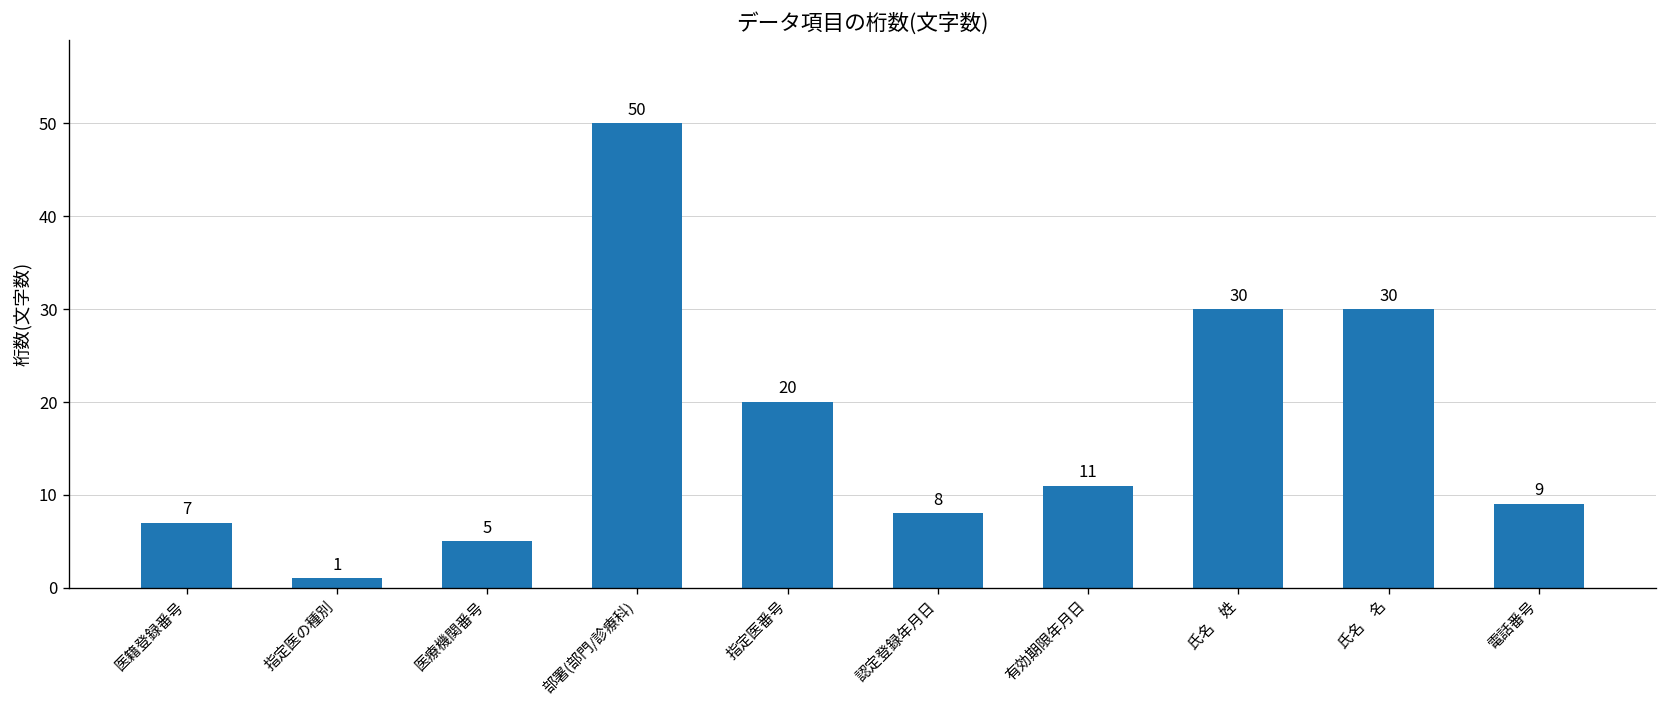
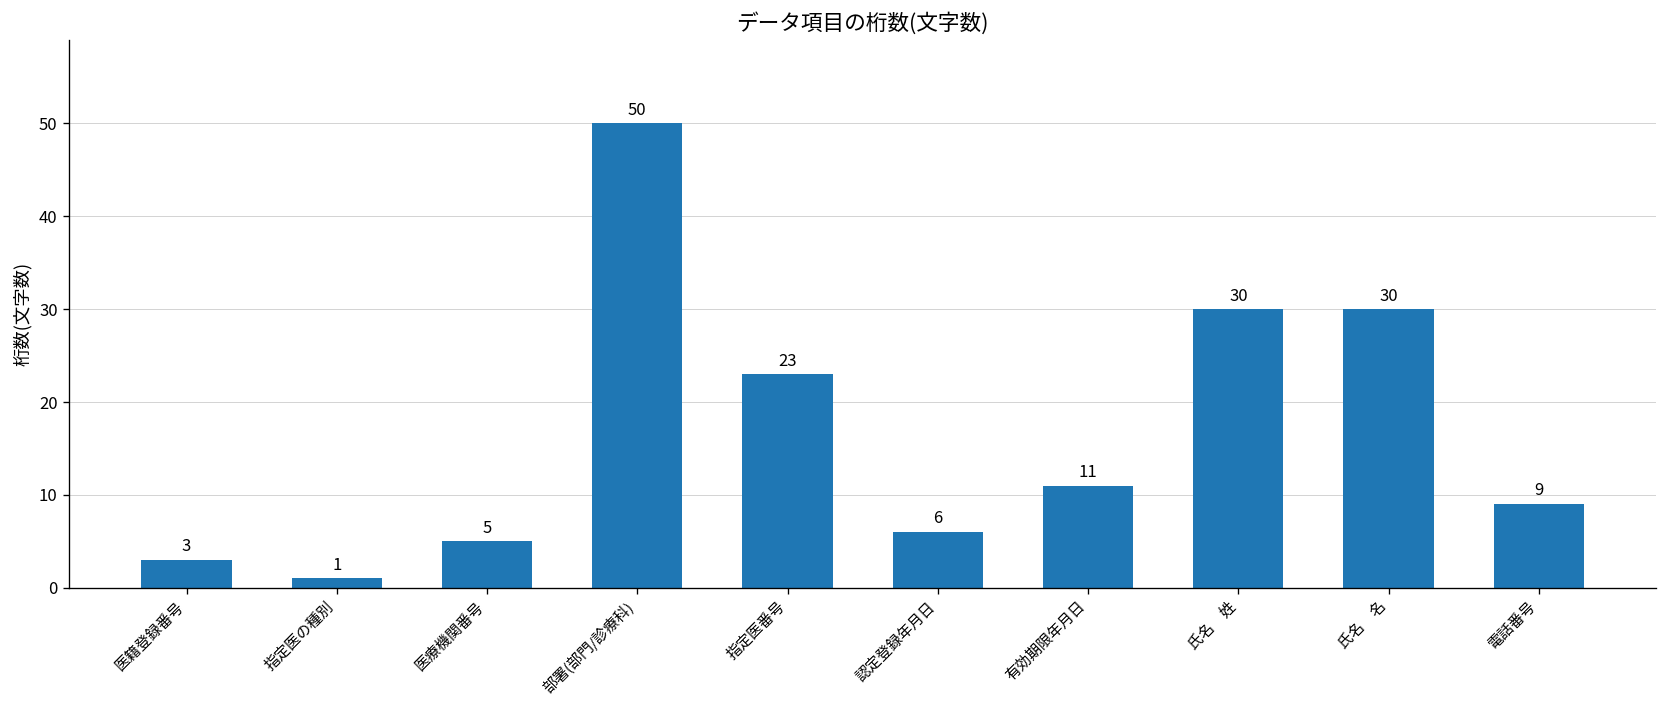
医籍登録番号: 7 -> 3
指定医番号: 20 -> 23
認定登録年月日: 8 -> 6
